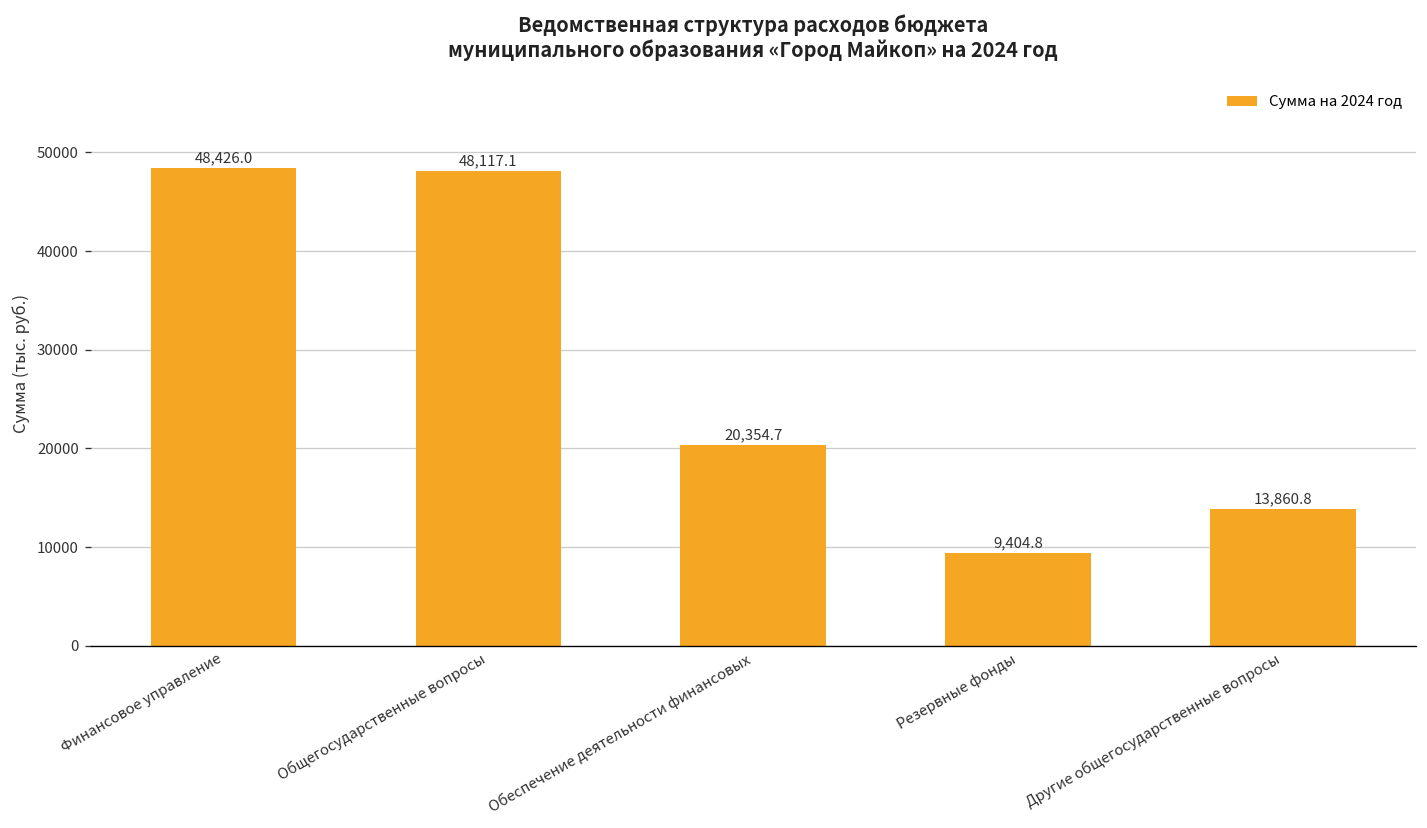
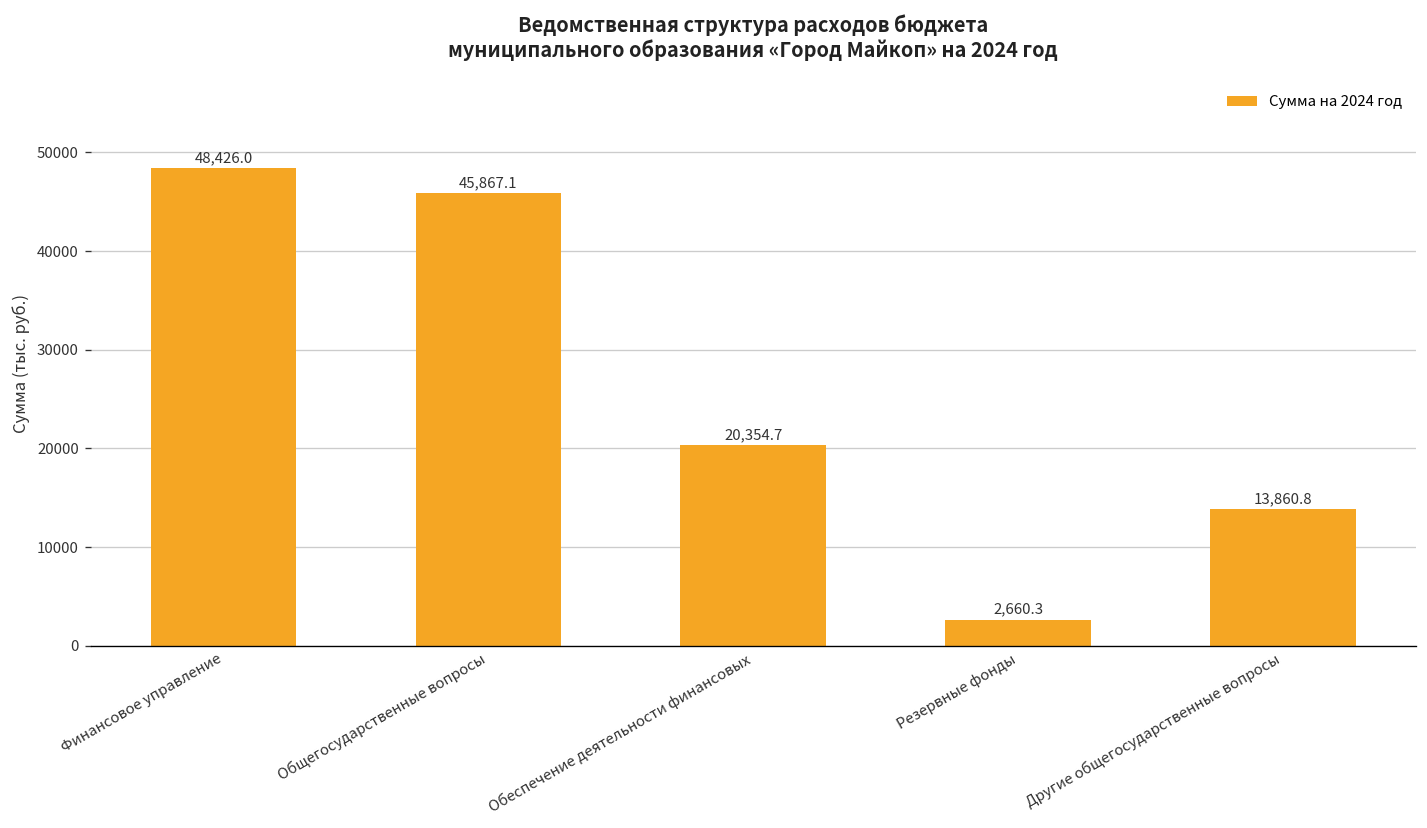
Общегосударственные вопросы: 48,117.1 -> 45,867.1
Резервные фонды: 9,404.8 -> 2,660.3
